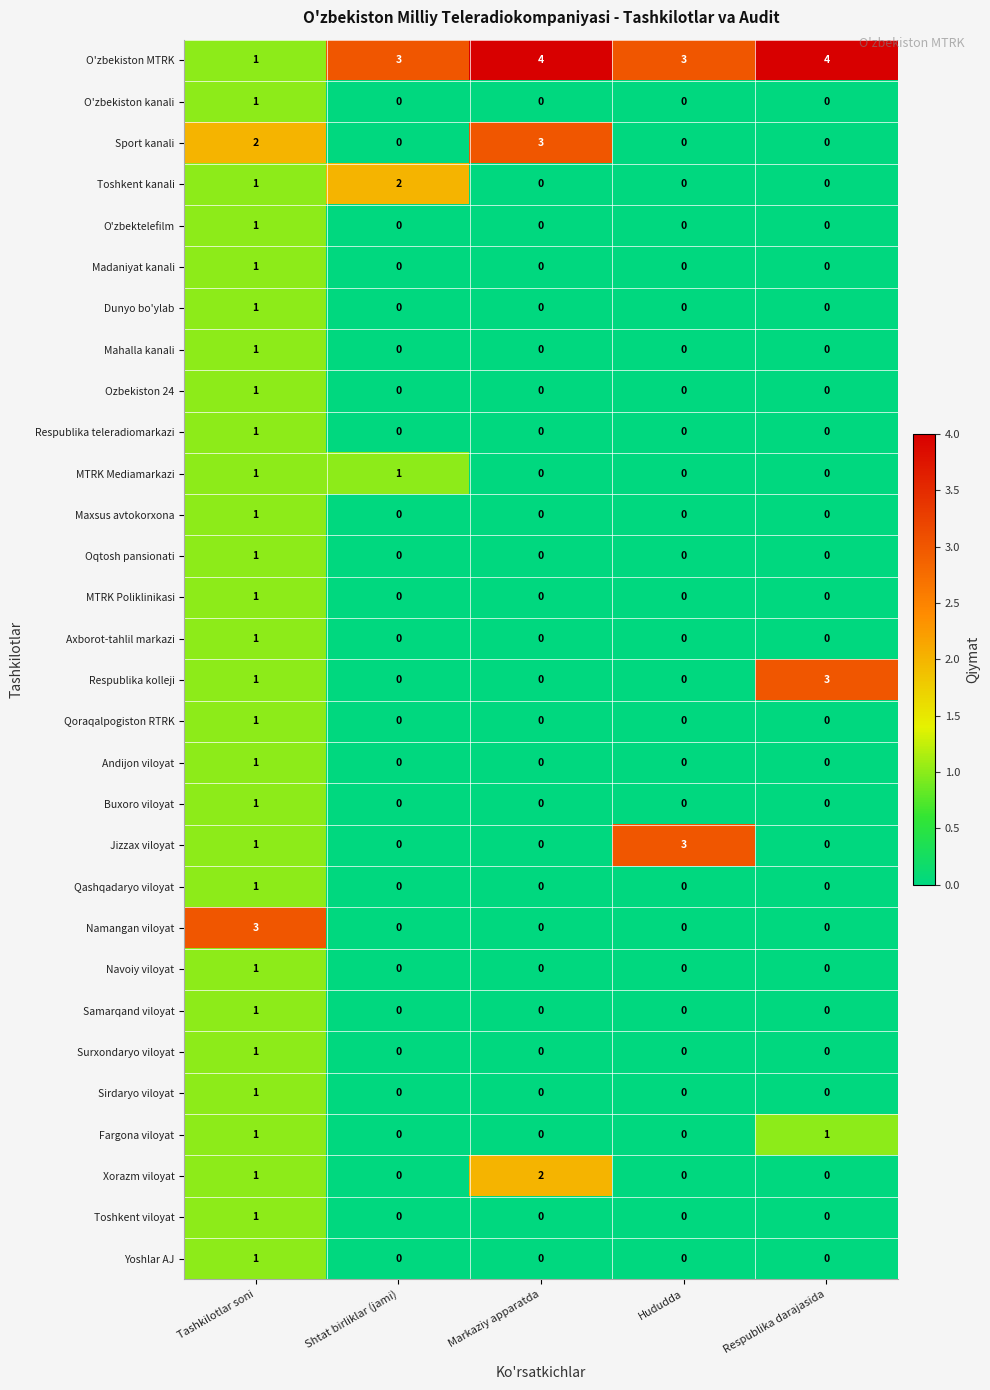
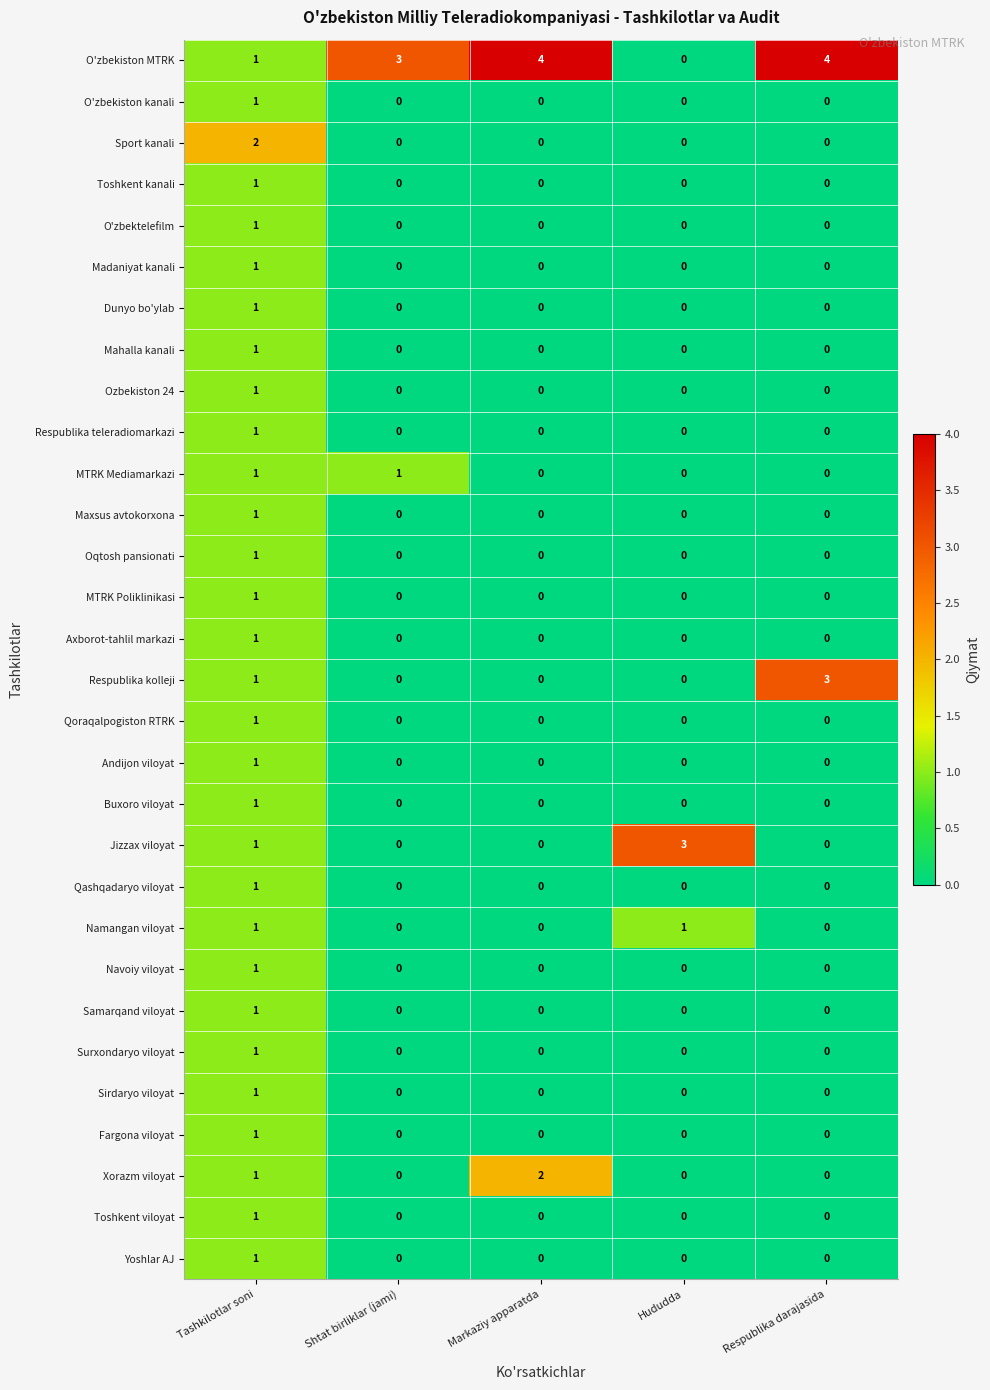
O'zbekiston MTRK, Hududda: 3 -> 0
Sport kanali, Markaziy apparatda: 3 -> 0
Toshkent kanali, Shtat birliklar (jami): 2 -> 0
Namangan viloyat, Tashkilotlar soni: 3 -> 1
Namangan viloyat, Hududda: 0 -> 1
Fargona viloyat, Respublika darajasida: 1 -> 0
